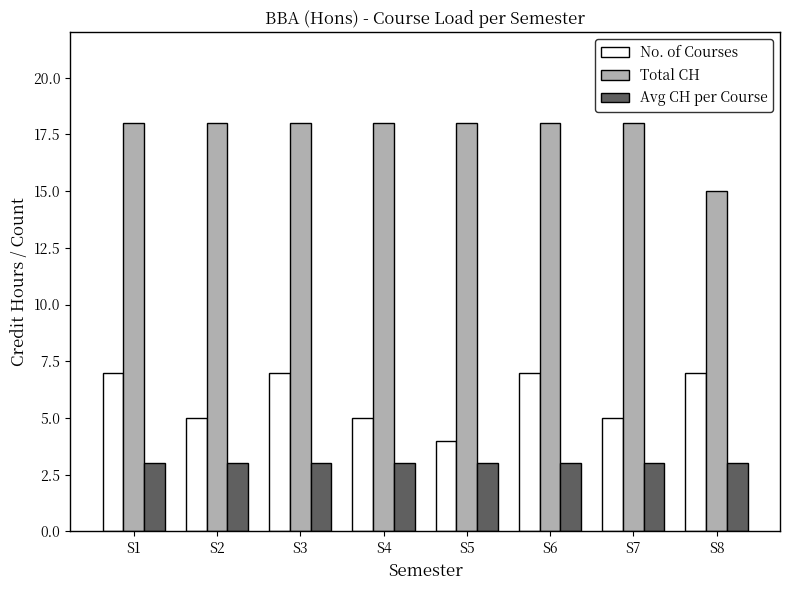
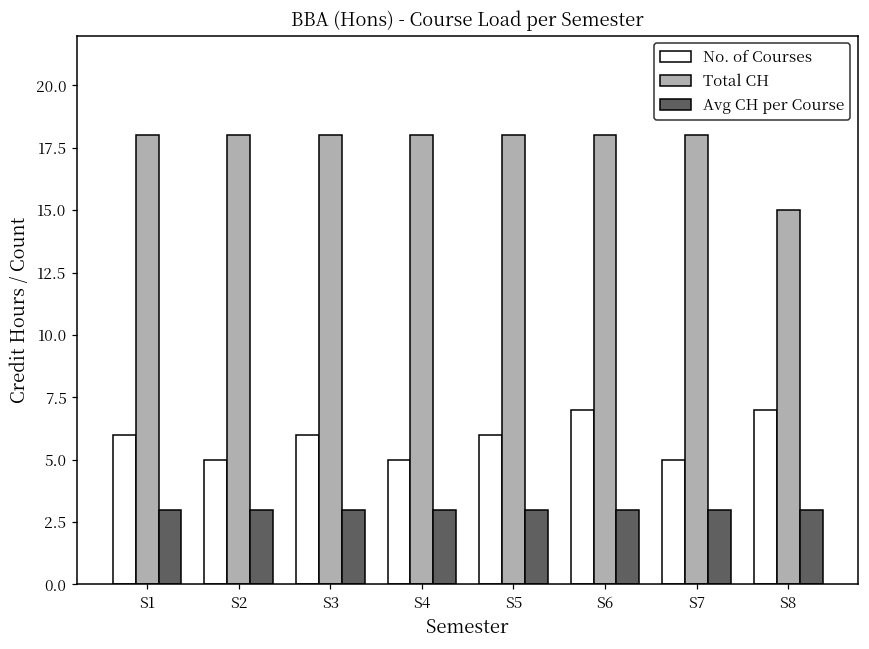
No. of Courses, S1: 7 -> 6
No. of Courses, S3: 7 -> 6
No. of Courses, S5: 4 -> 6
